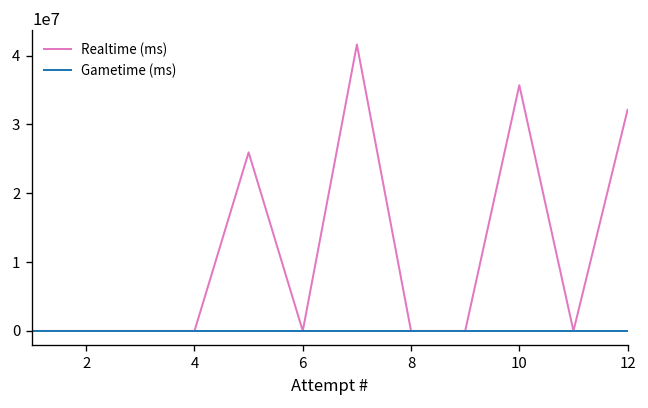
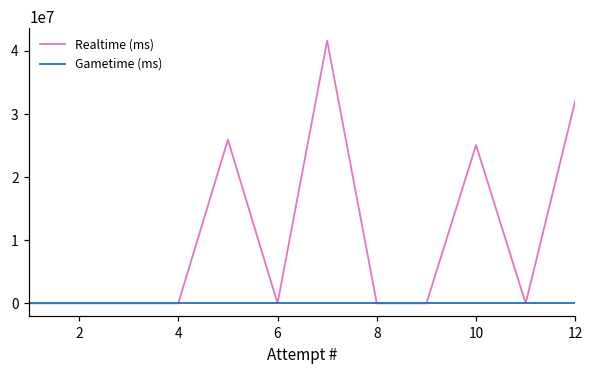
Realtime (ms), 10: 36000000 -> 25000000
